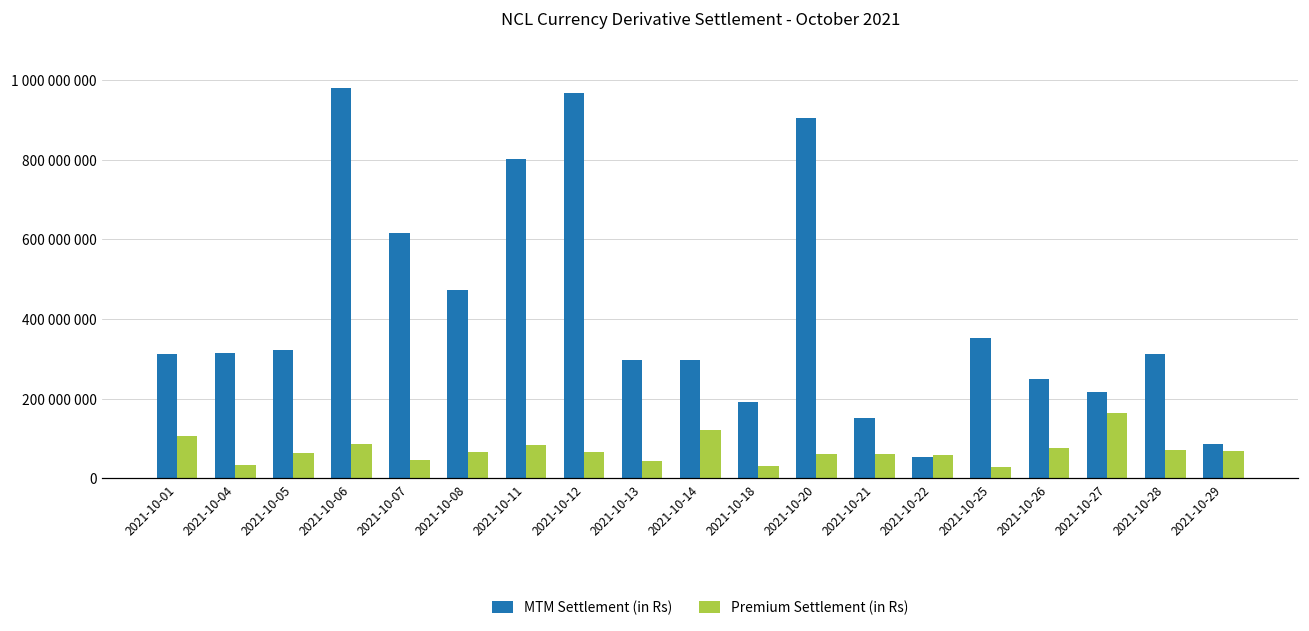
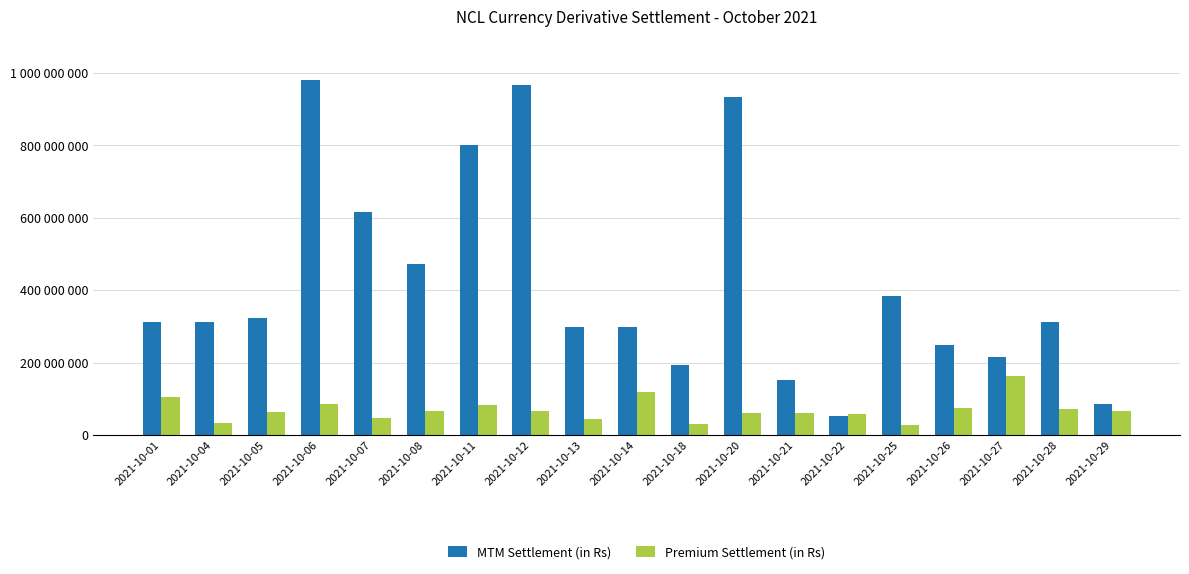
MTM Settlement (in Rs), 2021-10-20: 900000000 -> 930000000
MTM Settlement (in Rs), 2021-10-25: 350000000 -> 380000000
